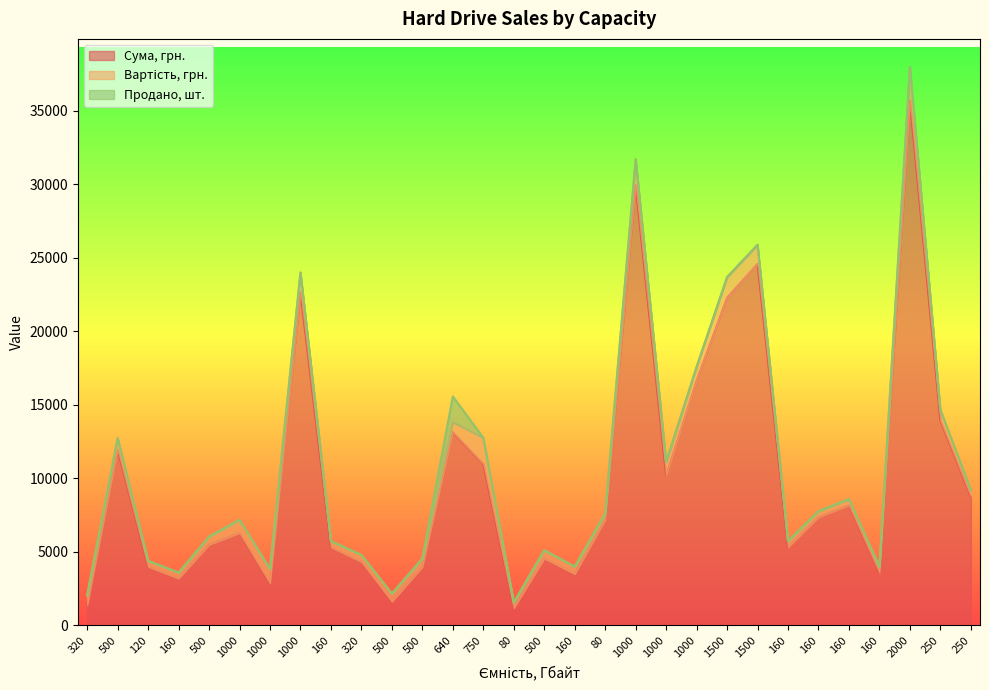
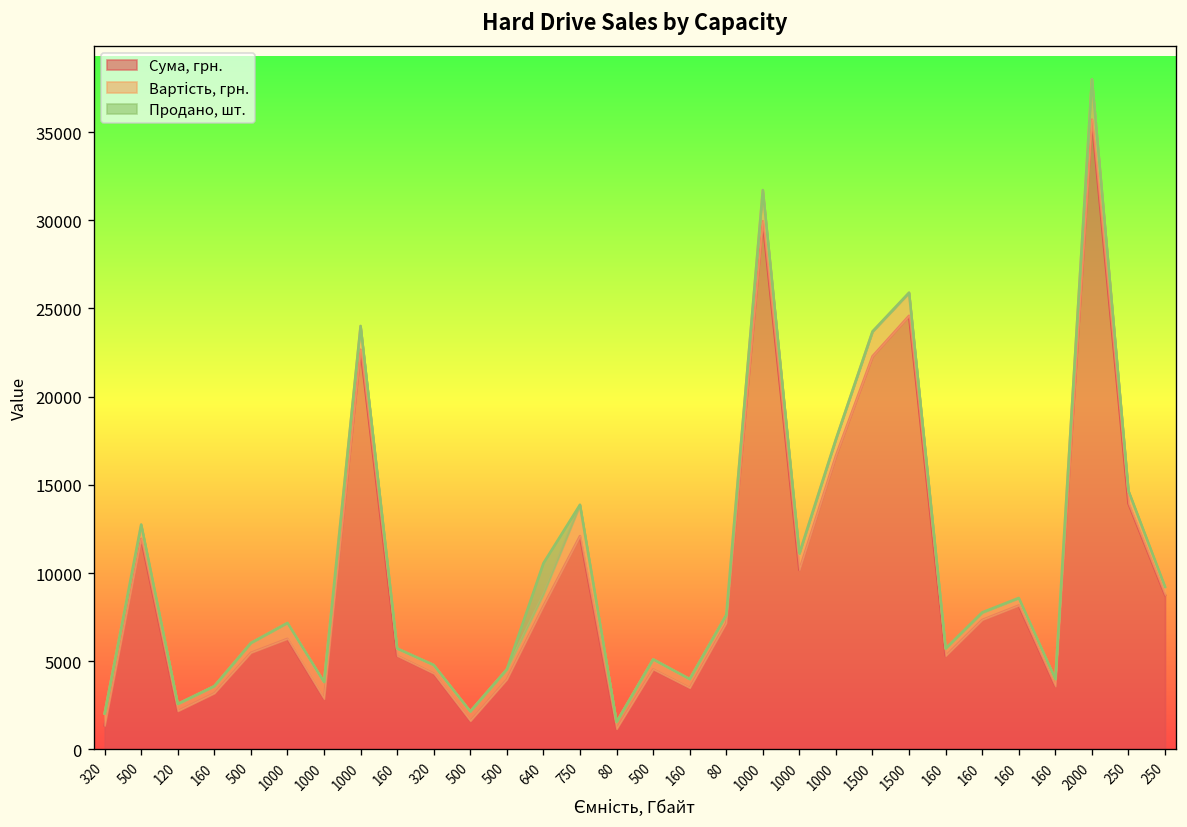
Сума, грн., 120: 4000 -> 2200
Сума, грн., 640: 13100 -> 8100
Сума, грн., 750: 11000 -> 12100
